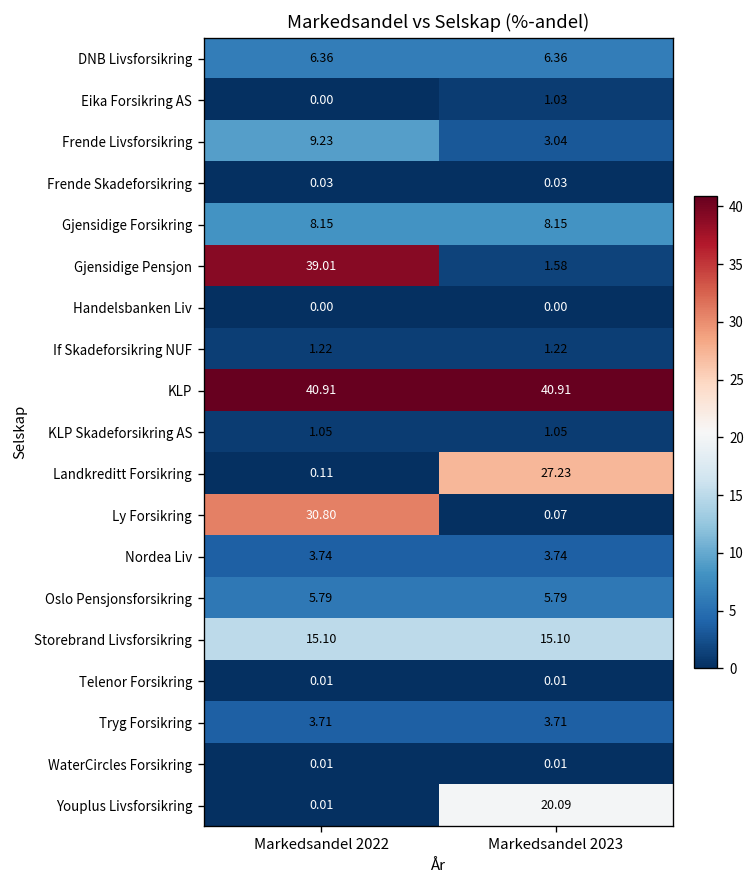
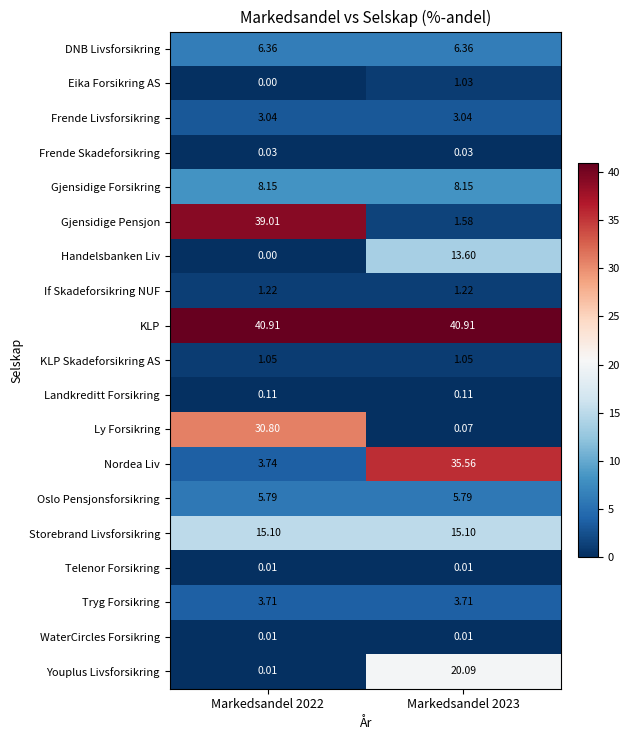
Frende Livsforsikring, Markedsandel 2022: 9.23 -> 3.04
Handelsbanken Liv, Markedsandel 2023: 0.00 -> 13.60
Landkreditt Forsikring, Markedsandel 2023: 27.23 -> 0.11
Nordea Liv, Markedsandel 2023: 3.74 -> 35.56
